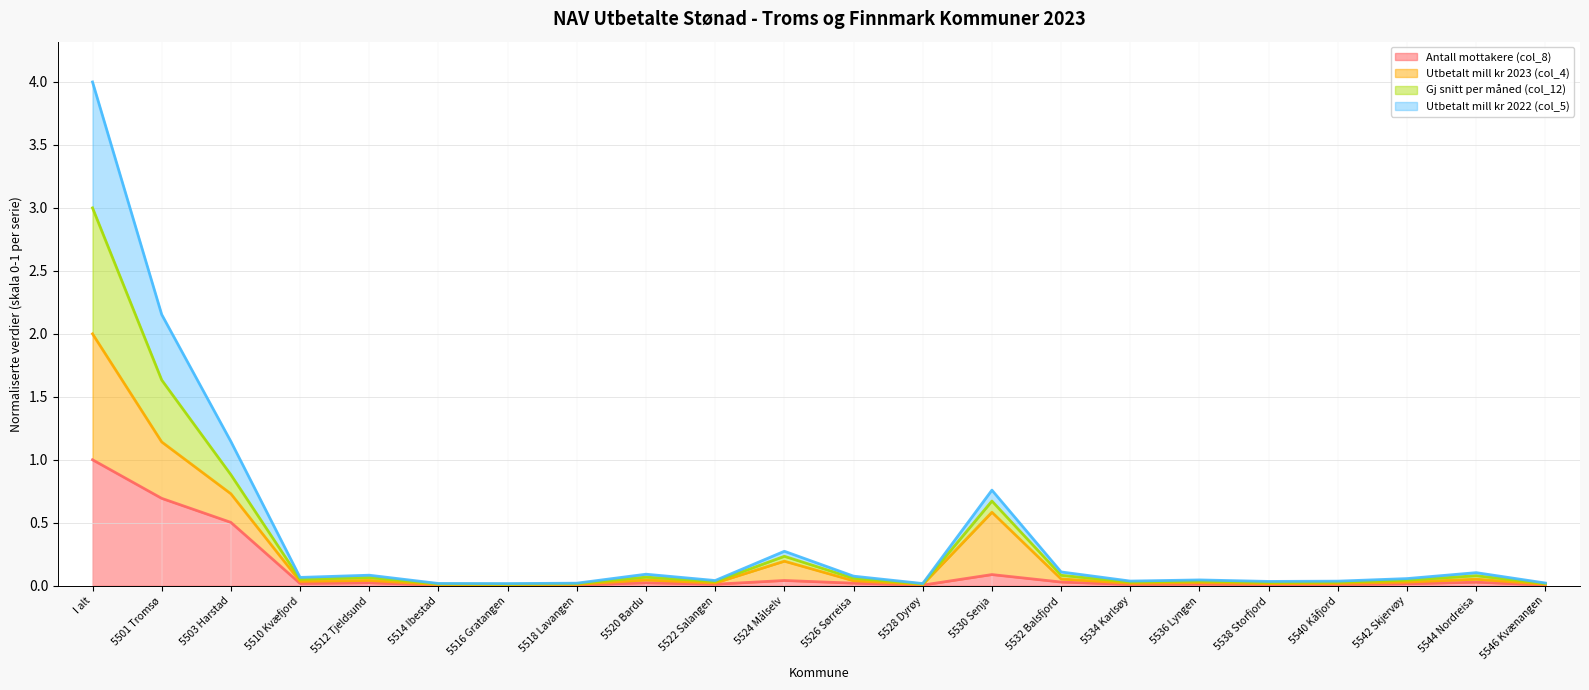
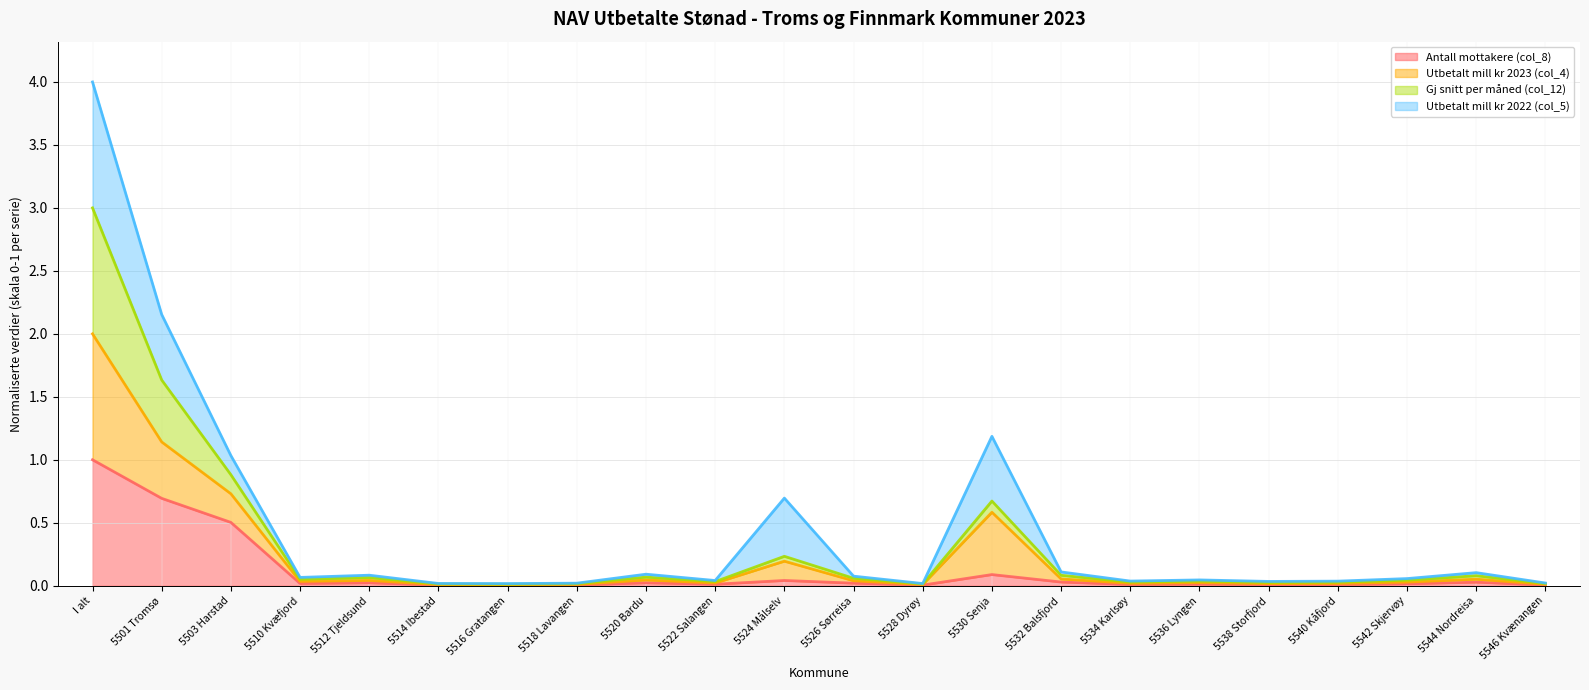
Utbetalt mill kr 2022 (col_5), 5503 Harstad: 0.26 -> 0.15
Utbetalt mill kr 2022 (col_5), 5524 Målselv: 0.04 -> 0.46
Utbetalt mill kr 2022 (col_5), 5530 Senja: 0.09 -> 0.51
